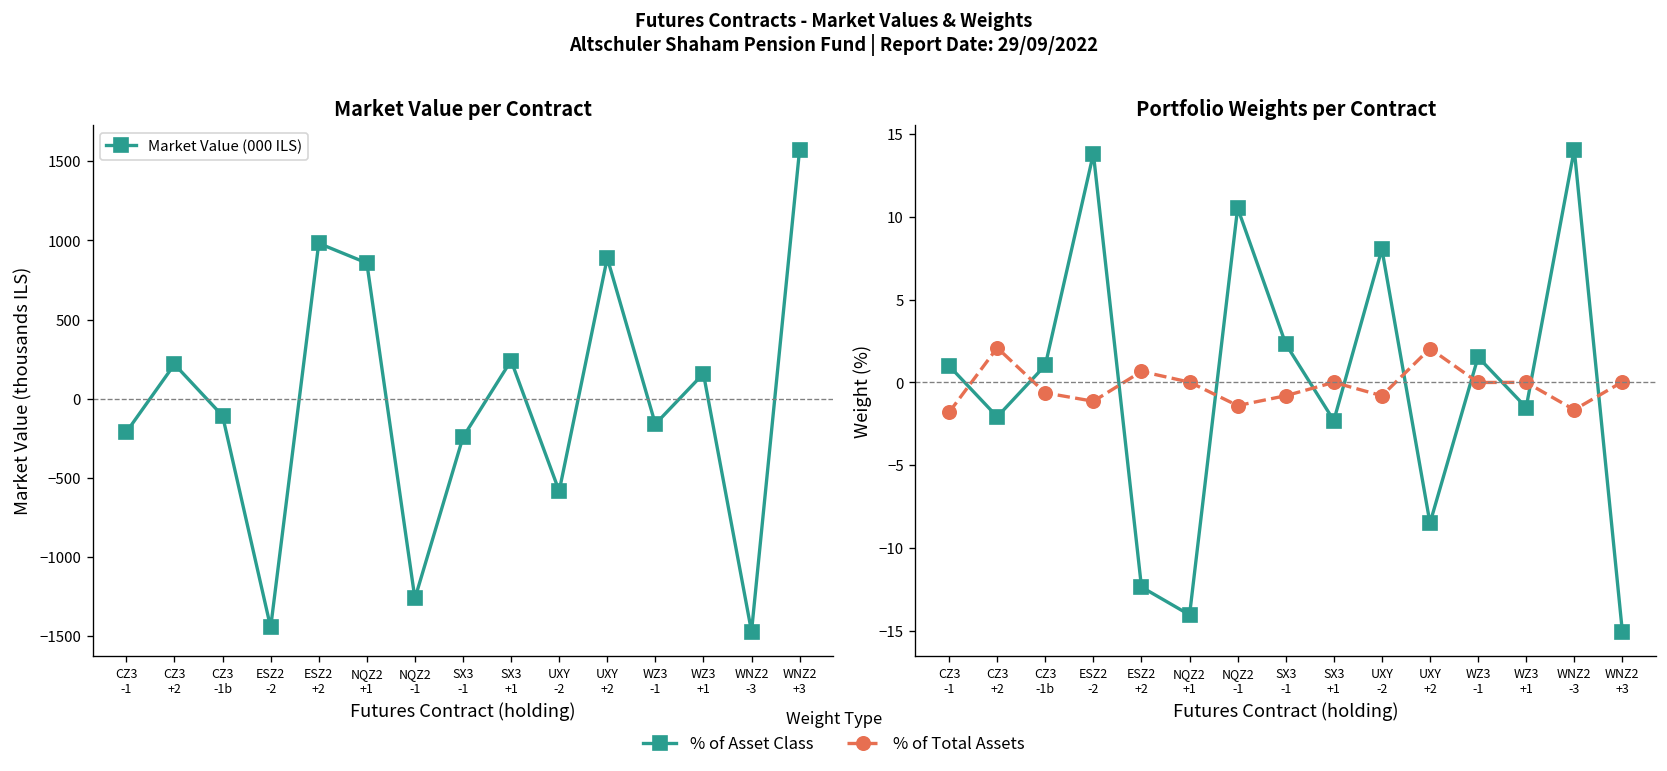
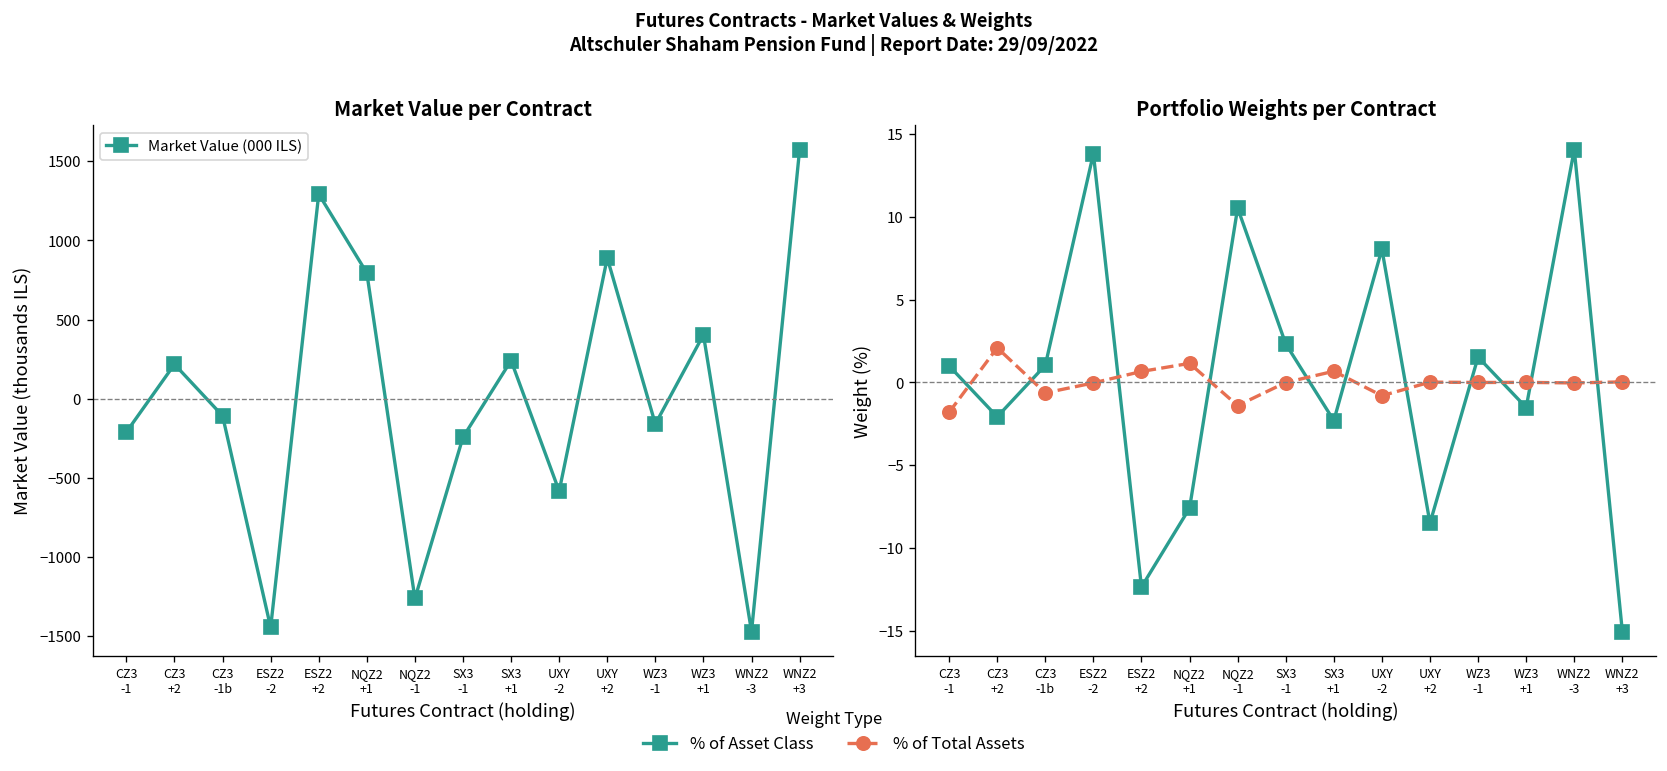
Market Value per Contract, ESZ2 +2: 980 -> 1290
Market Value per Contract, NQZ2 +1: 860 -> 790
Market Value per Contract, WZ3 +1: 160 -> 400
Portfolio Weights per Contract, % of Total Assets, ESZ2 -2: -1.1 -> 0.0
Portfolio Weights per Contract, % of Asset Class, NQZ2 +1: -14.0 -> -7.6
Portfolio Weights per Contract, % of Total Assets, NQZ2 +1: 0.0 -> 1.2
Portfolio Weights per Contract, % of Total Assets, SX3 -1: -0.8 -> 0.0
Portfolio Weights per Contract, % of Total Assets, SX3 +1: 0.0 -> 0.7
Portfolio Weights per Contract, % of Total Assets, UXY +2: 2.0 -> 0.0
Portfolio Weights per Contract, % of Total Assets, WNZ2 -3: -1.7 -> 0.0
